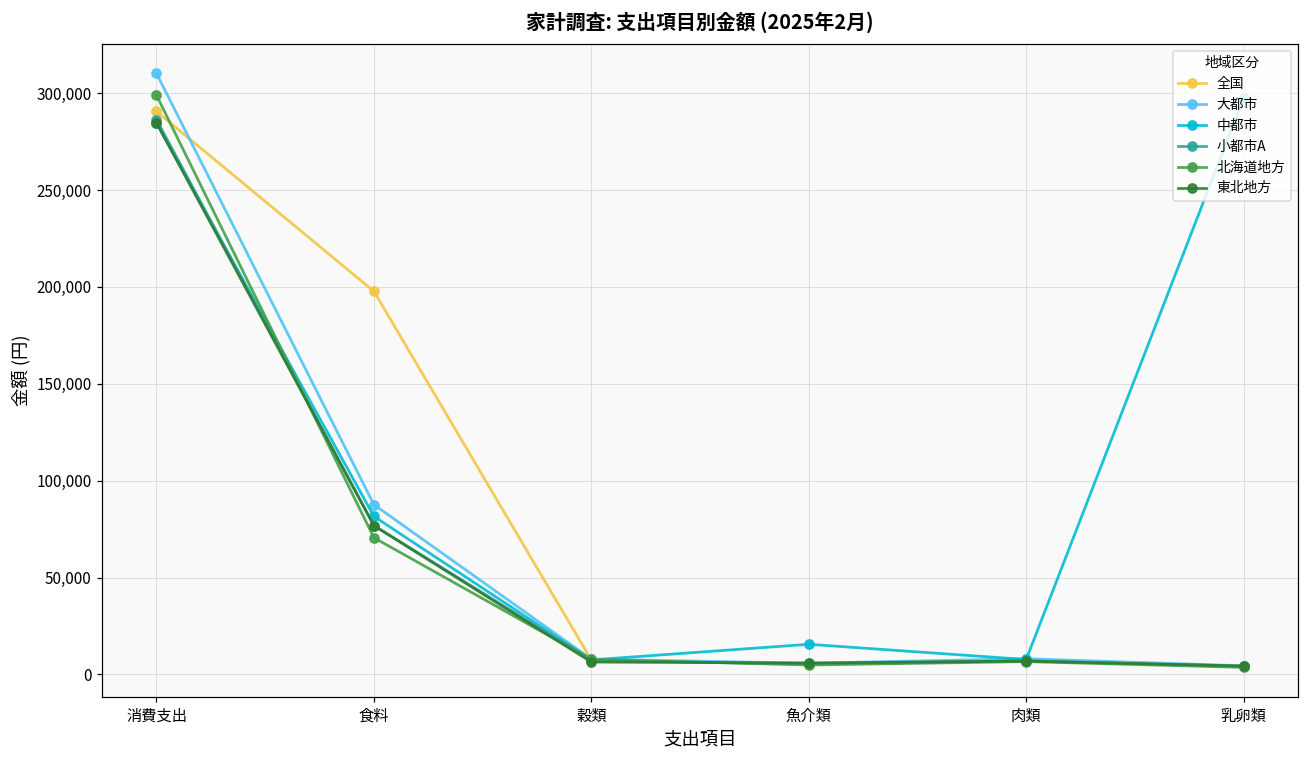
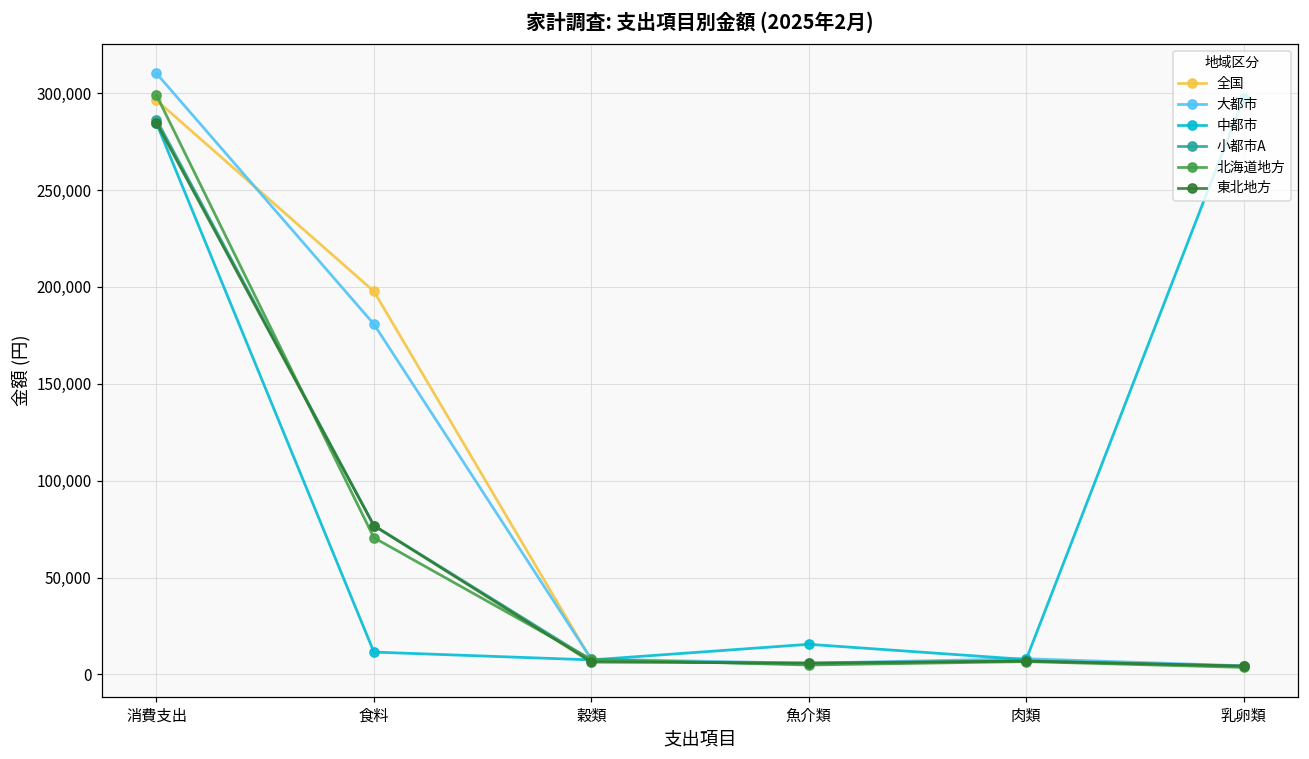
全国, 消費支出: 291,000 -> 296,000
大都市, 食料: 88,000 -> 181,000
中都市, 食料: 82,000 -> 12,000
